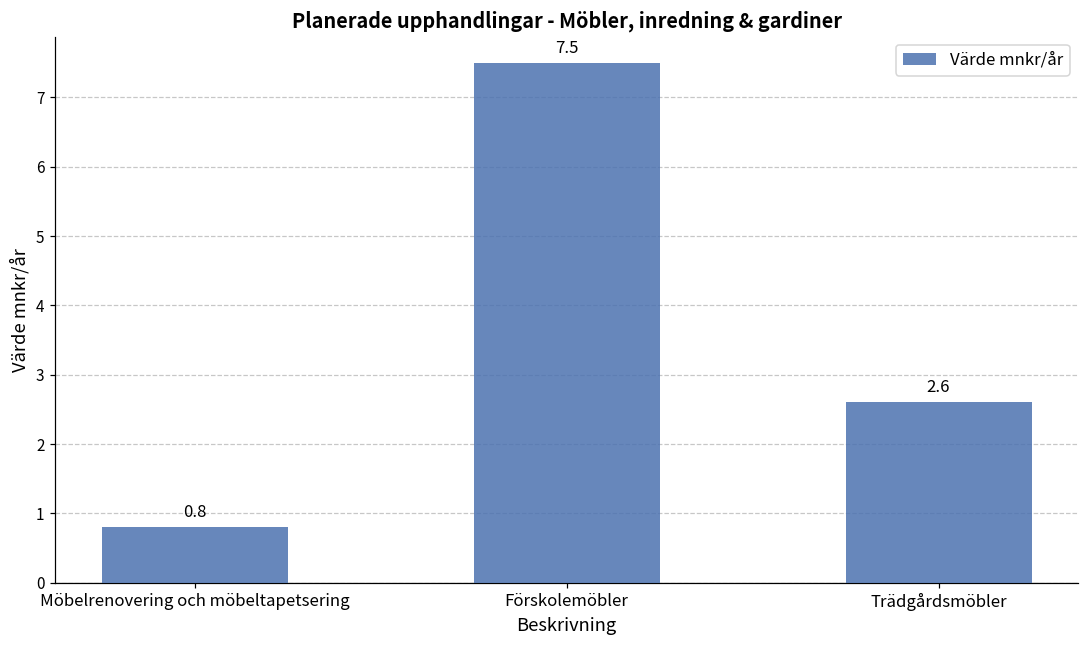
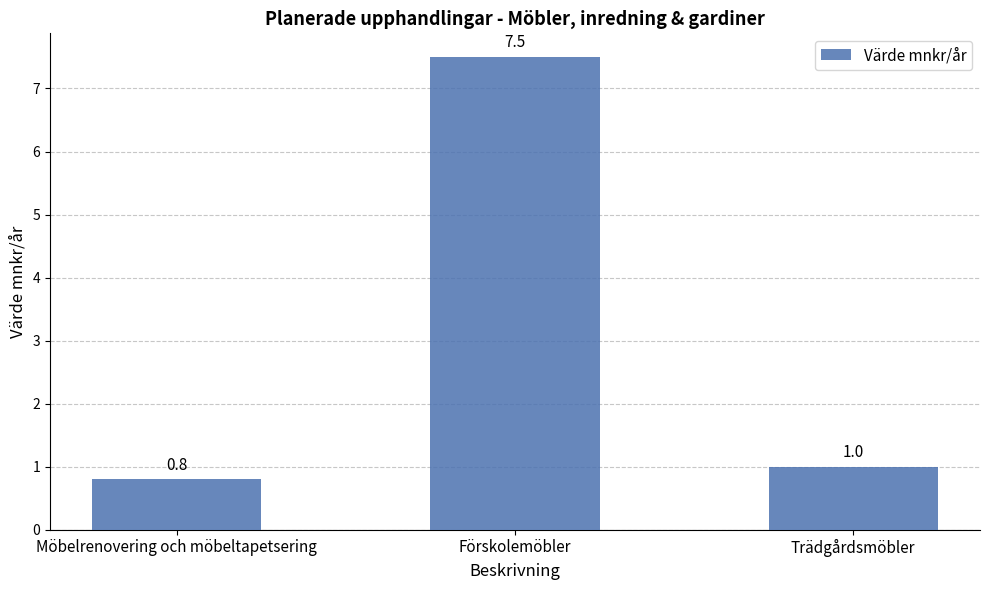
Trädgårdsmöbler: 2.6 -> 1.0
